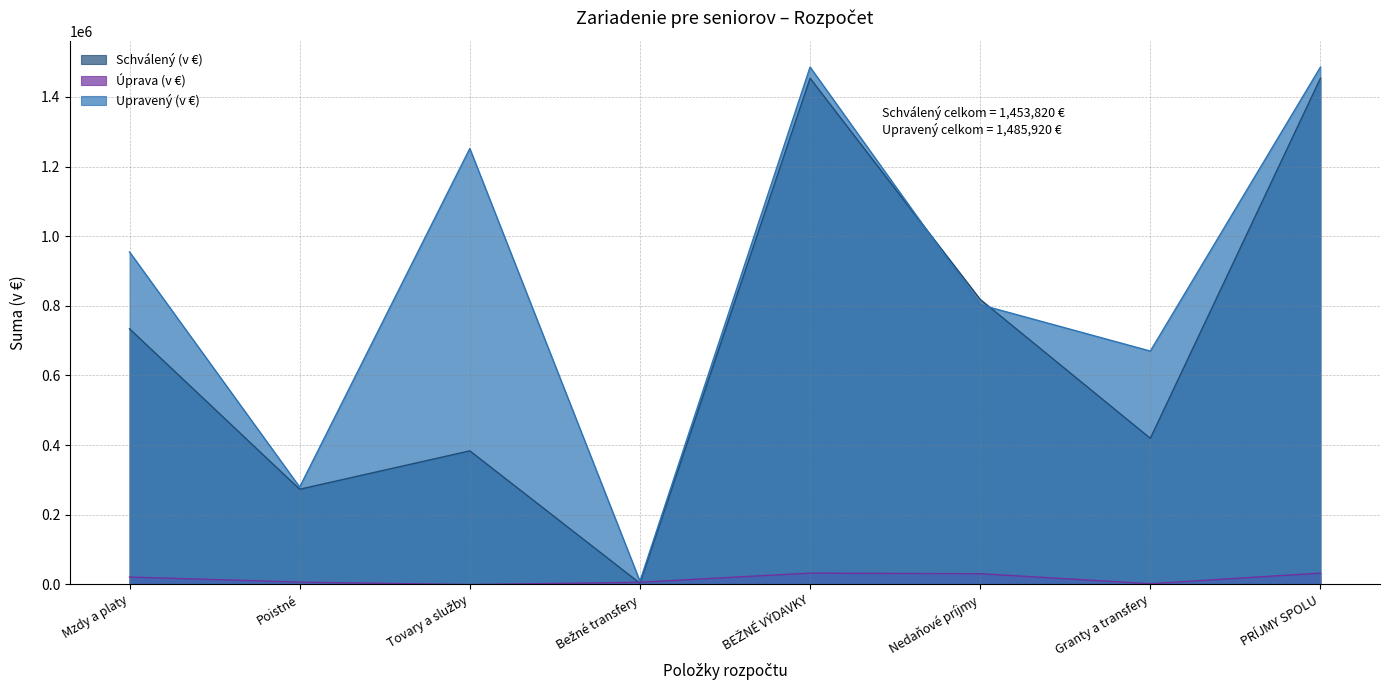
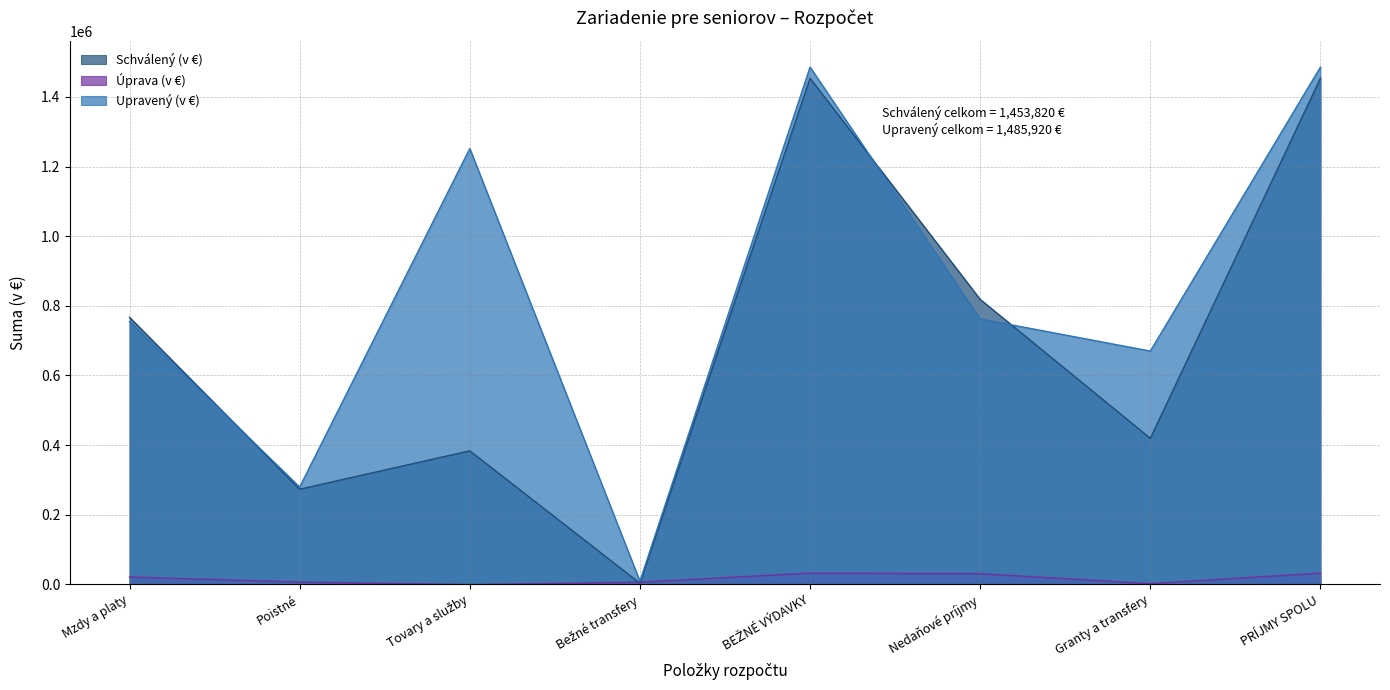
Schválený (v €), Mzdy a platy: 730000 -> 770000
Upravený (v €), Mzdy a platy: 950000 -> 750000
Upravený (v €), Nedaňové príjmy: 800000 -> 760000
